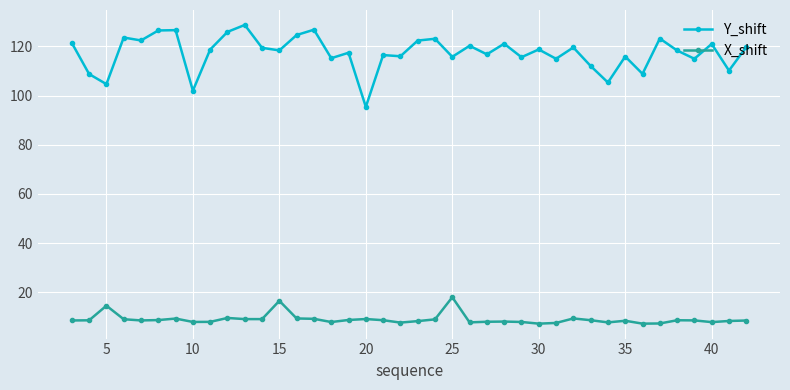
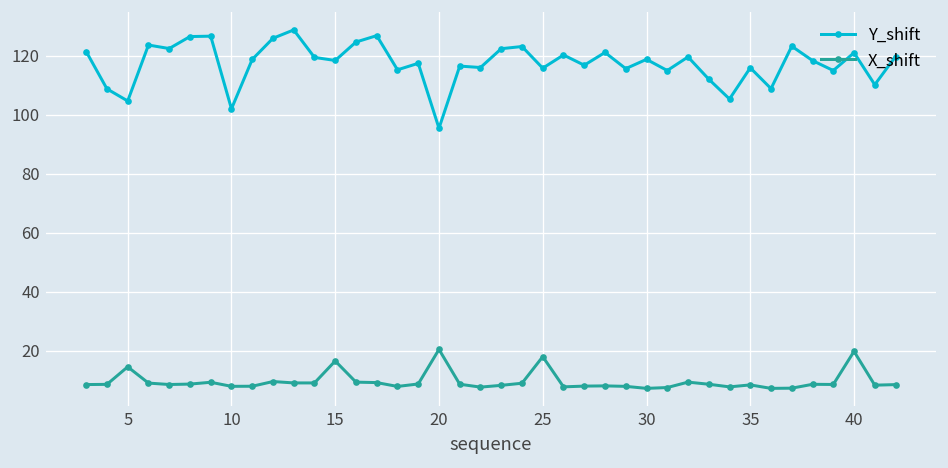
X_shift, 20: 9 -> 20
X_shift, 40: 8 -> 20
